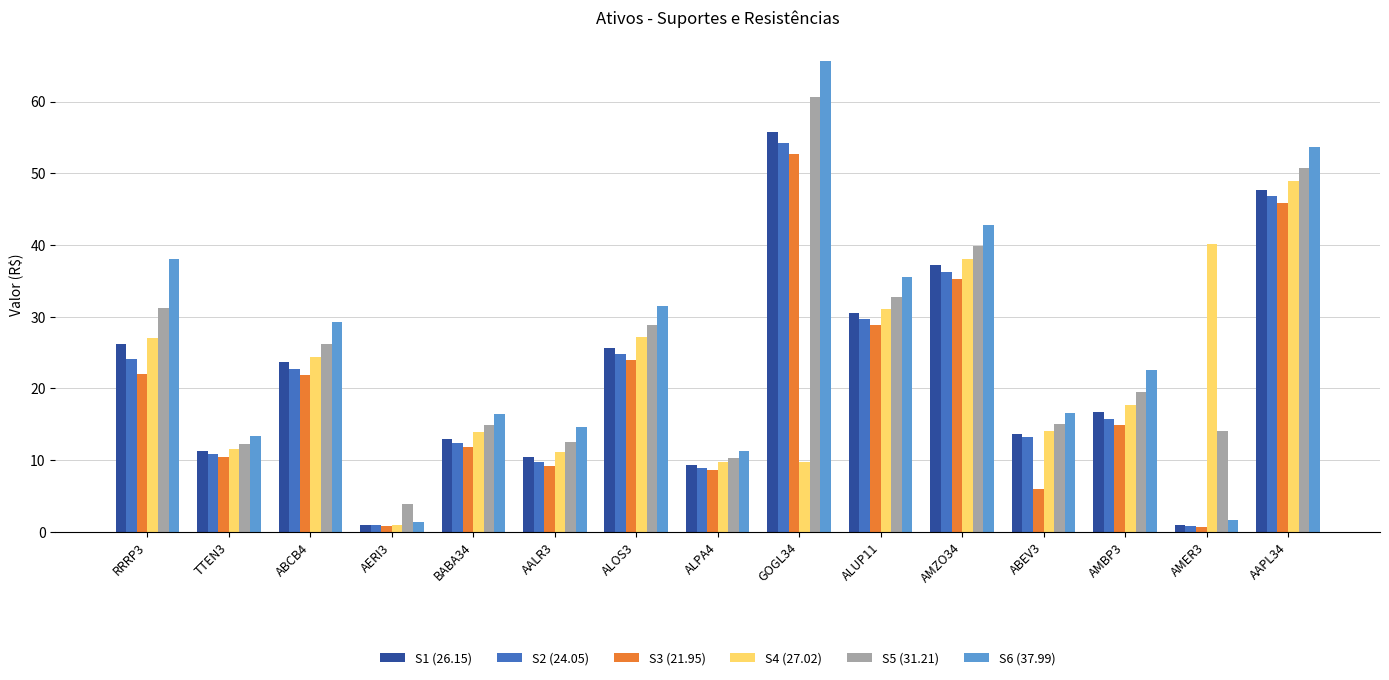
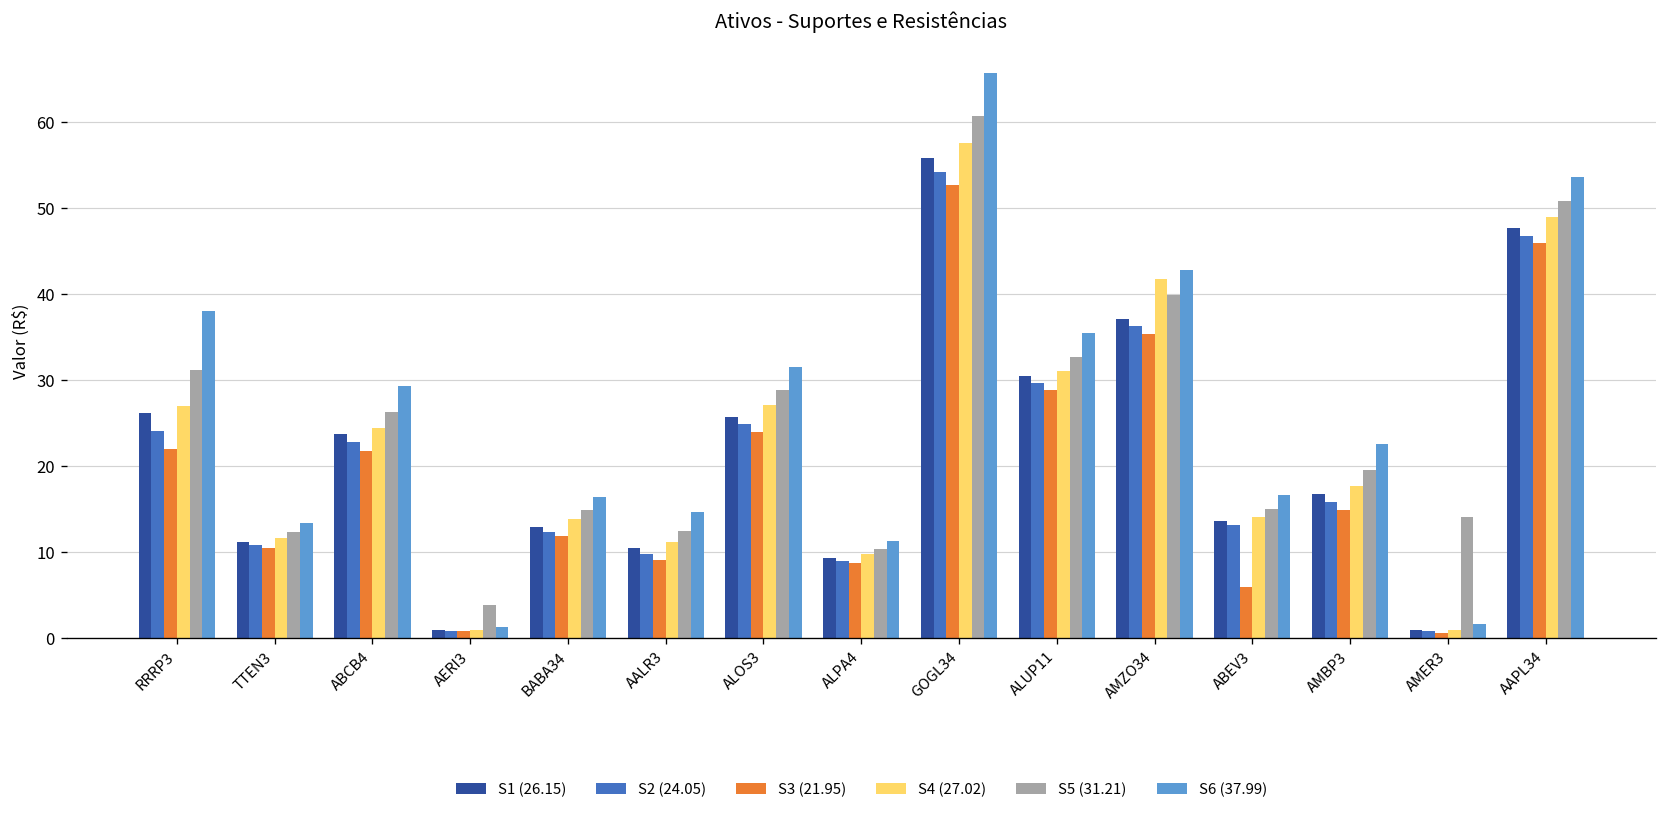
S4 (27.02), GOGL34: 10 -> 58
S4 (27.02), AMZO34: 38 -> 42
S4 (27.02), AMER3: 40 -> 1
